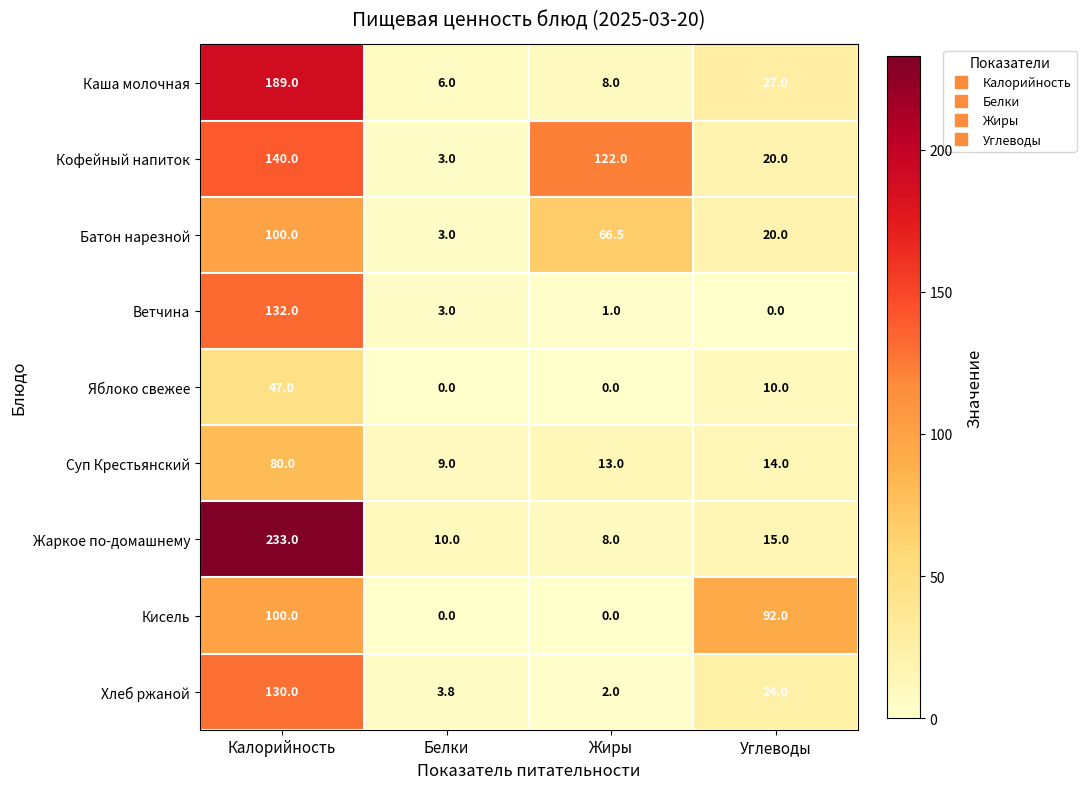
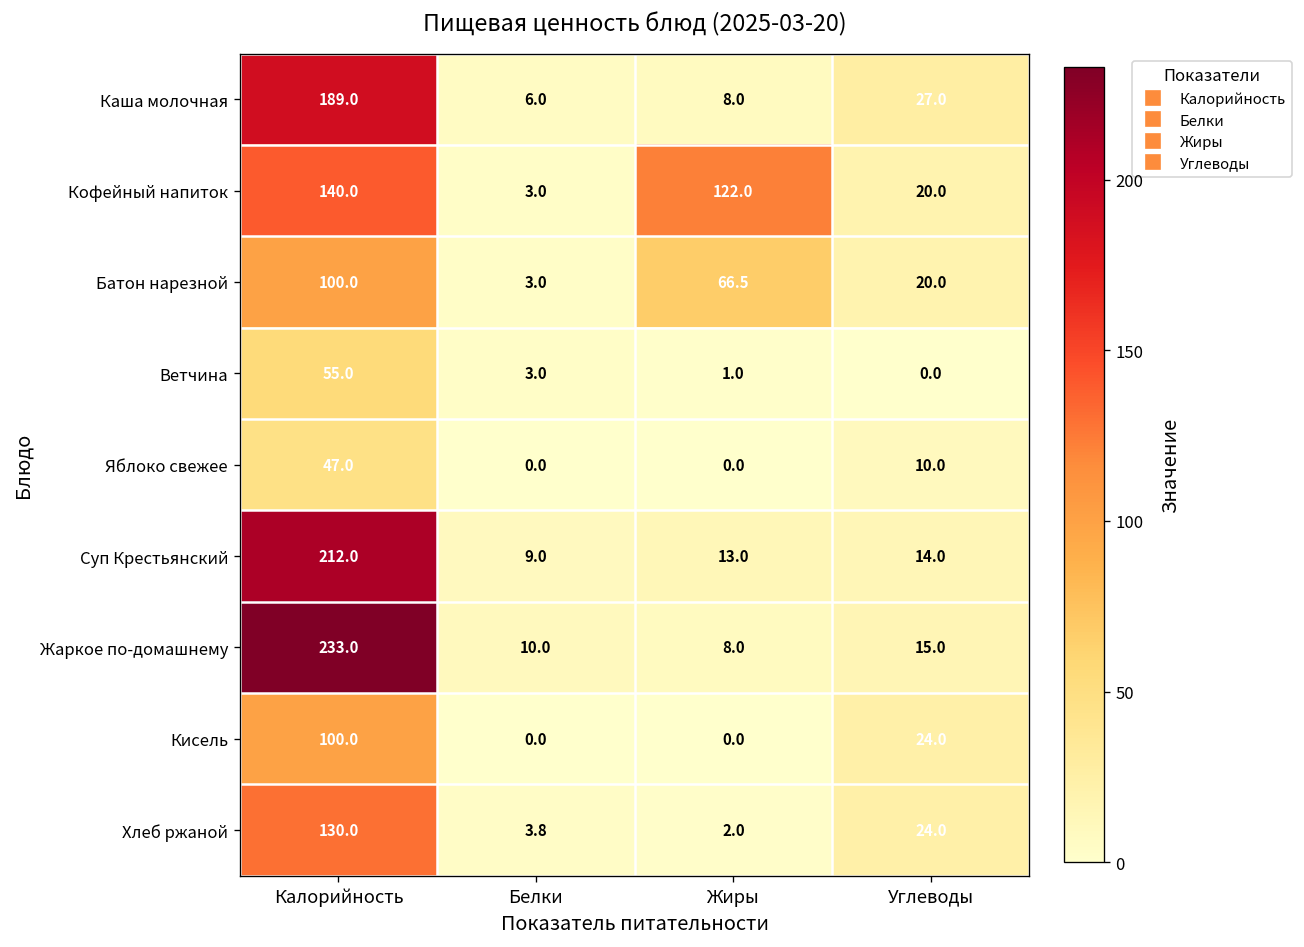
Ветчина, Калорийность: 132.0 -> 55.0
Суп Крестьянский, Калорийность: 80.0 -> 212.0
Кисель, Углеводы: 92.0 -> 24.0
